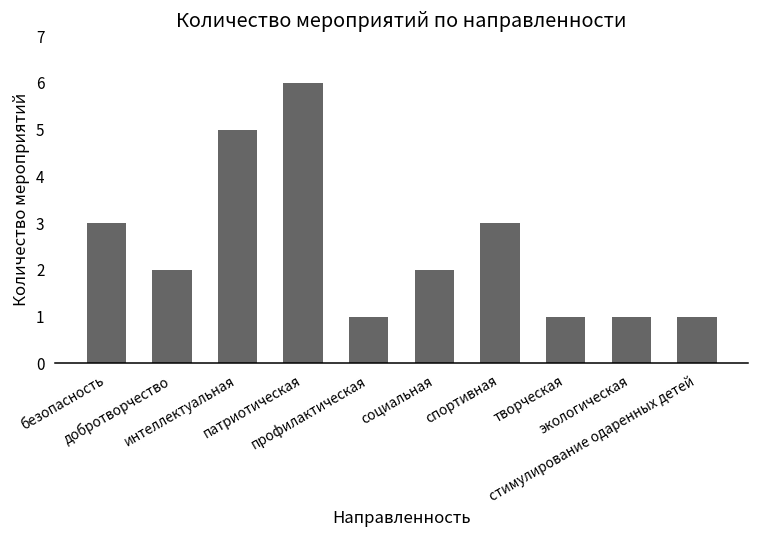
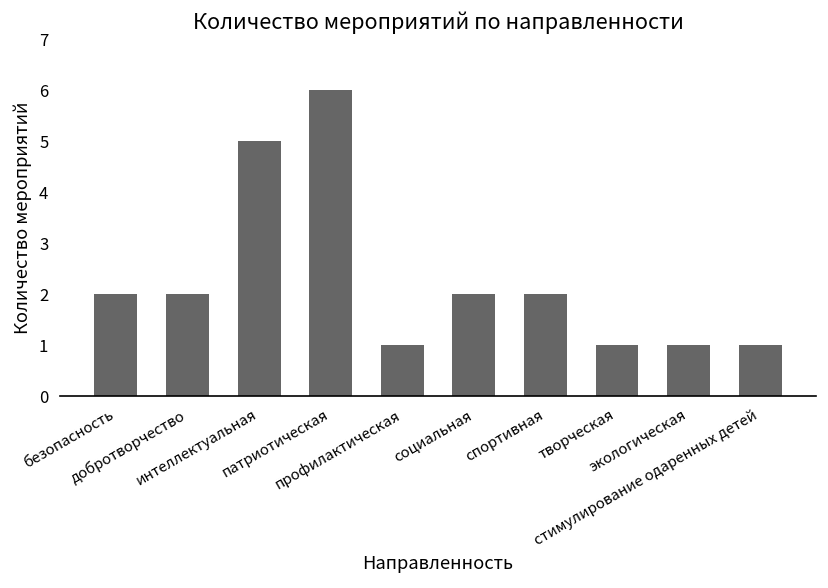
безопасность: 3 -> 2
спортивная: 3 -> 2
